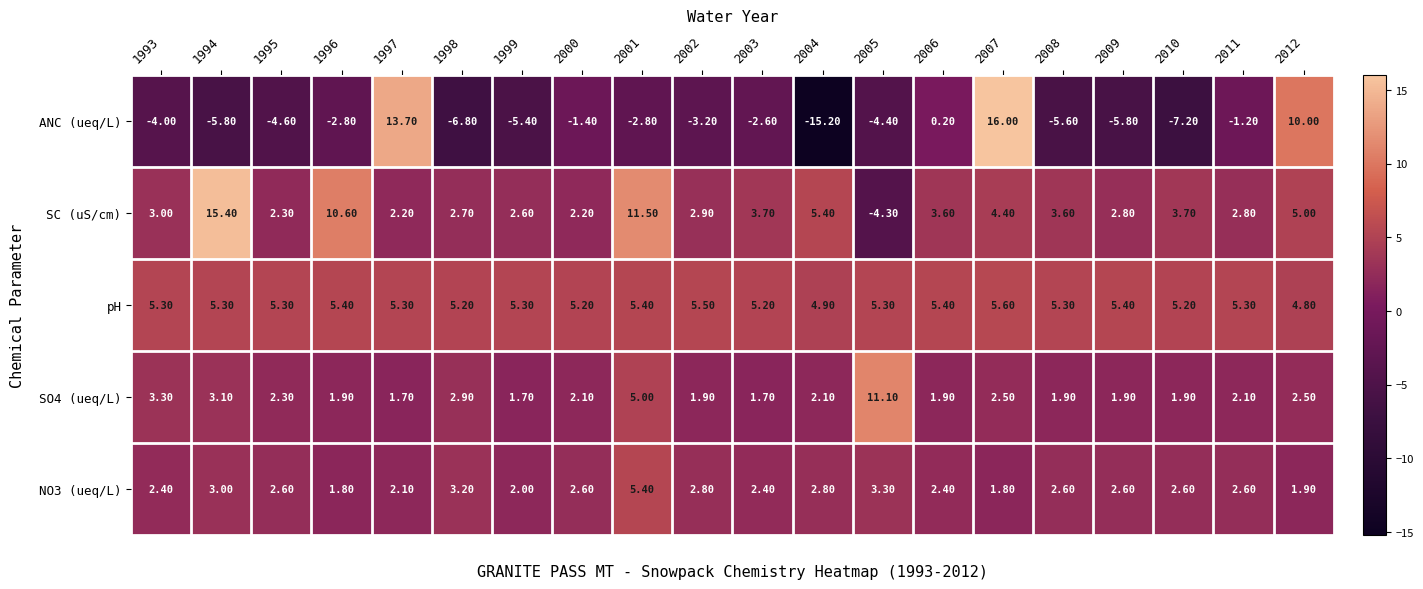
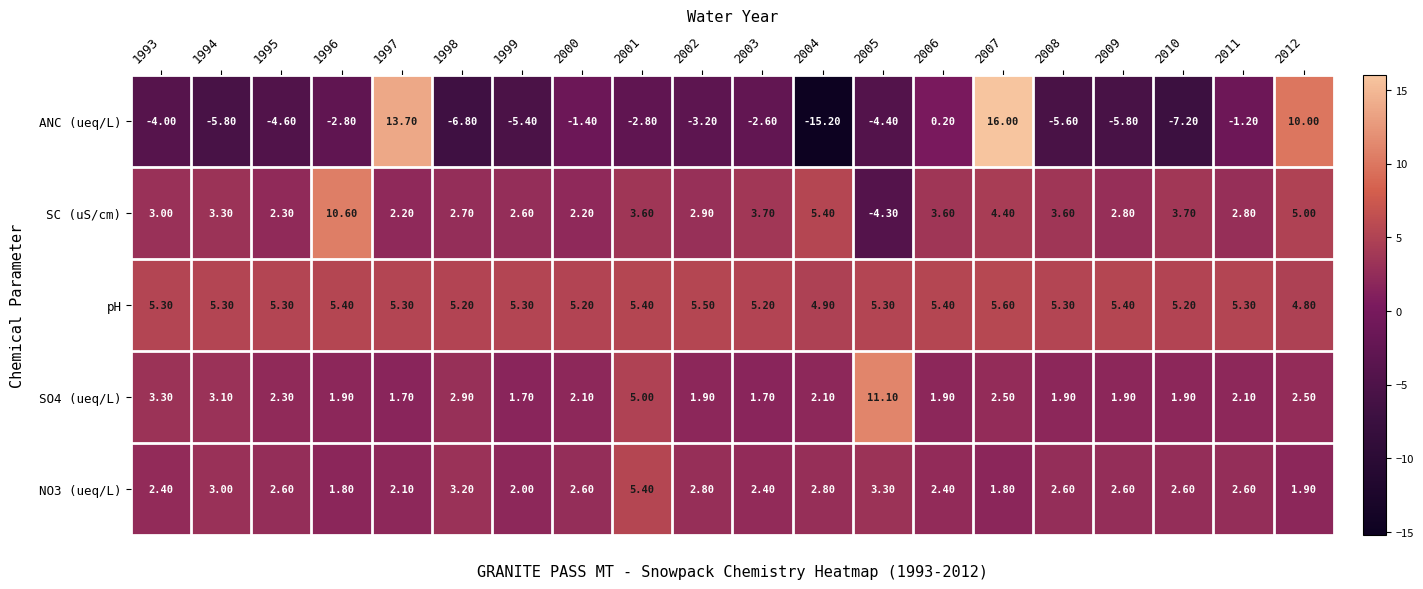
SC (uS/cm), 1994: 15.40 -> 3.30
SC (uS/cm), 2001: 11.50 -> 3.60
